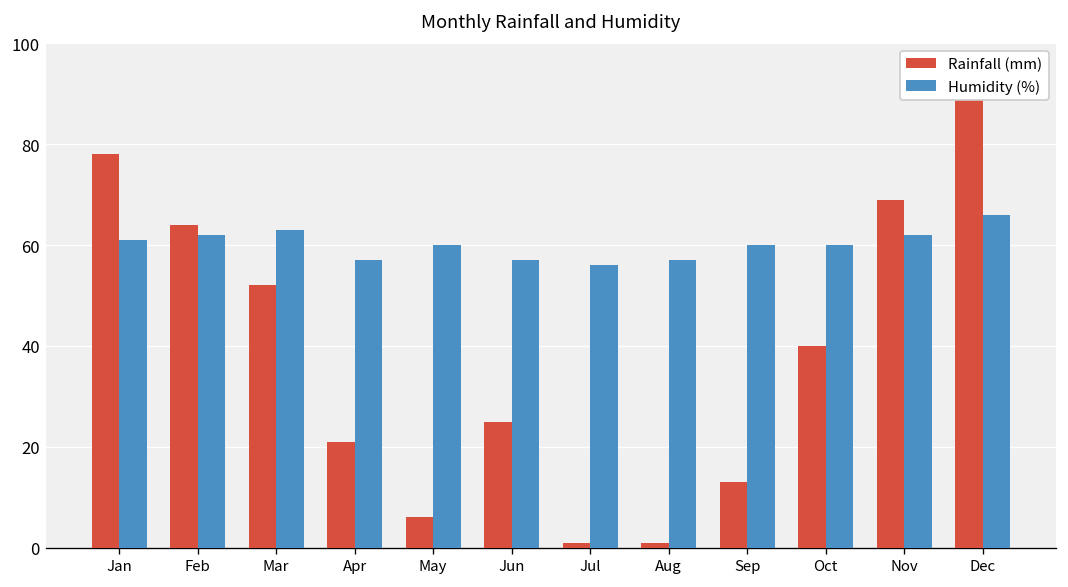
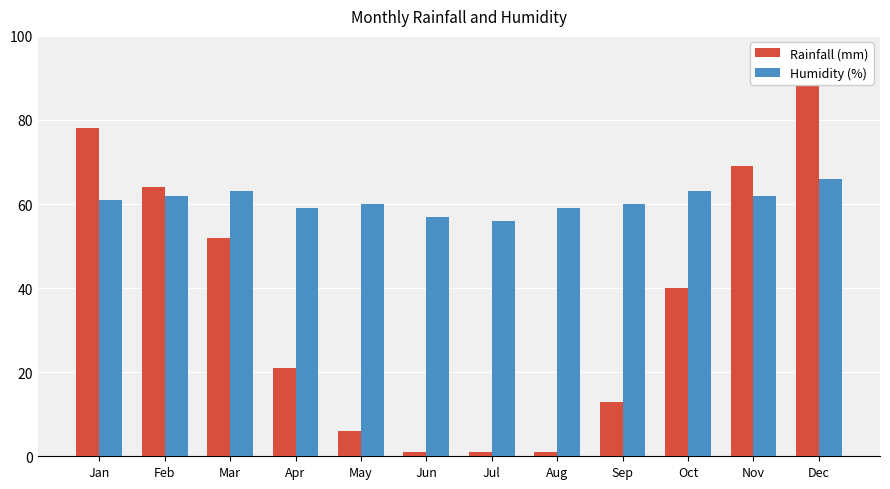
Humidity (%), Apr: 57 -> 59
Rainfall (mm), Jun: 25 -> 1
Humidity (%), Aug: 57 -> 59
Humidity (%), Oct: 60 -> 63
